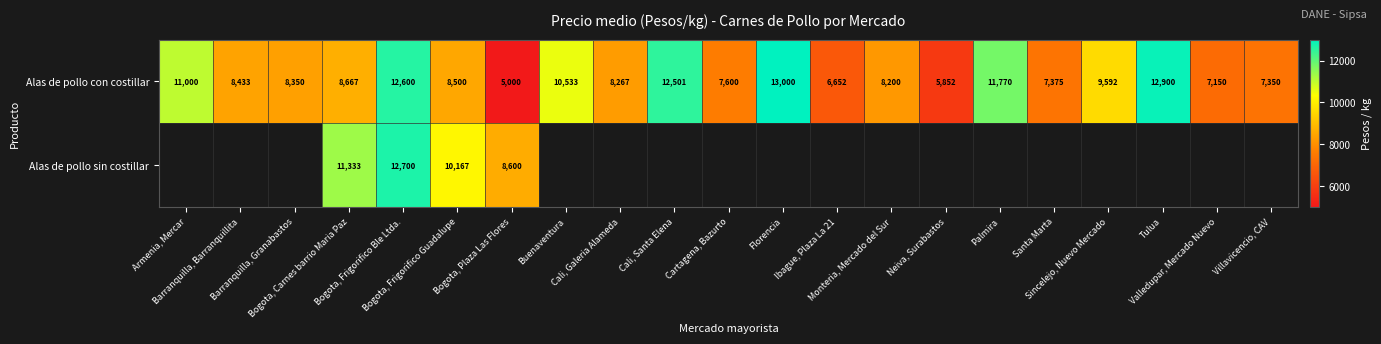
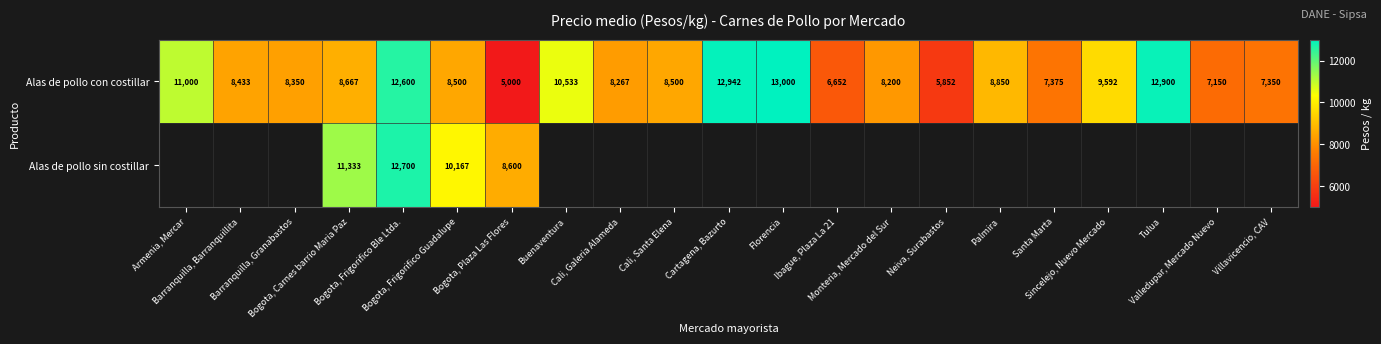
Alas de pollo con costillar, Cali, Santa Elena: 12,501 -> 8,500
Alas de pollo con costillar, Cartagena, Bazurto: 7,600 -> 12,942
Alas de pollo con costillar, Palmira: 11,770 -> 8,850
